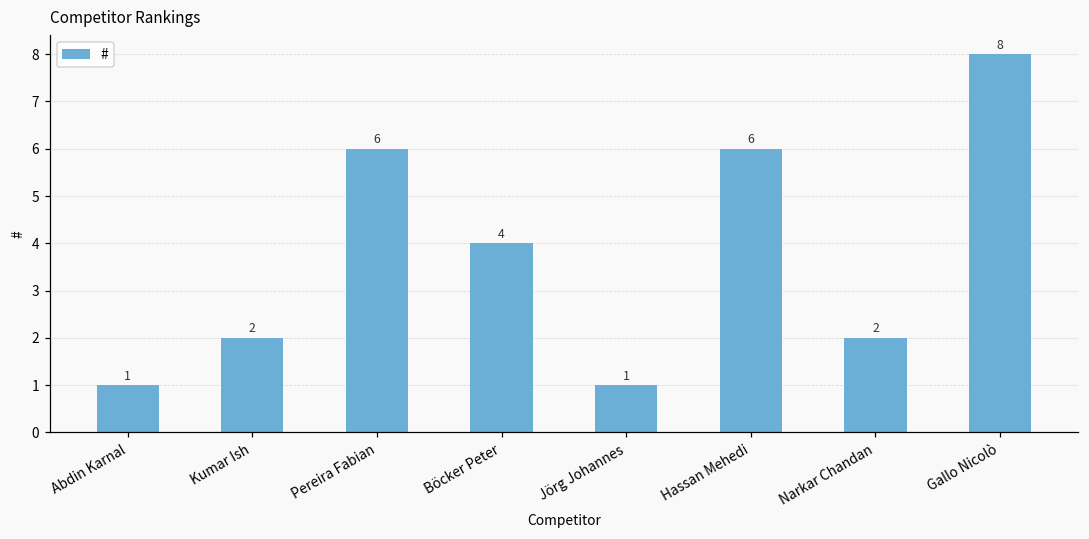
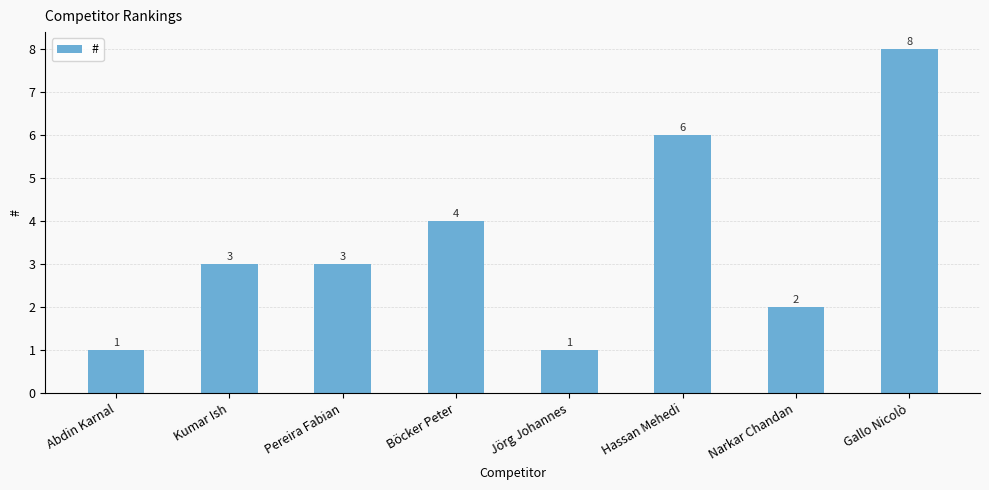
Kumar Ish: 2 -> 3
Pereira Fabian: 6 -> 3
